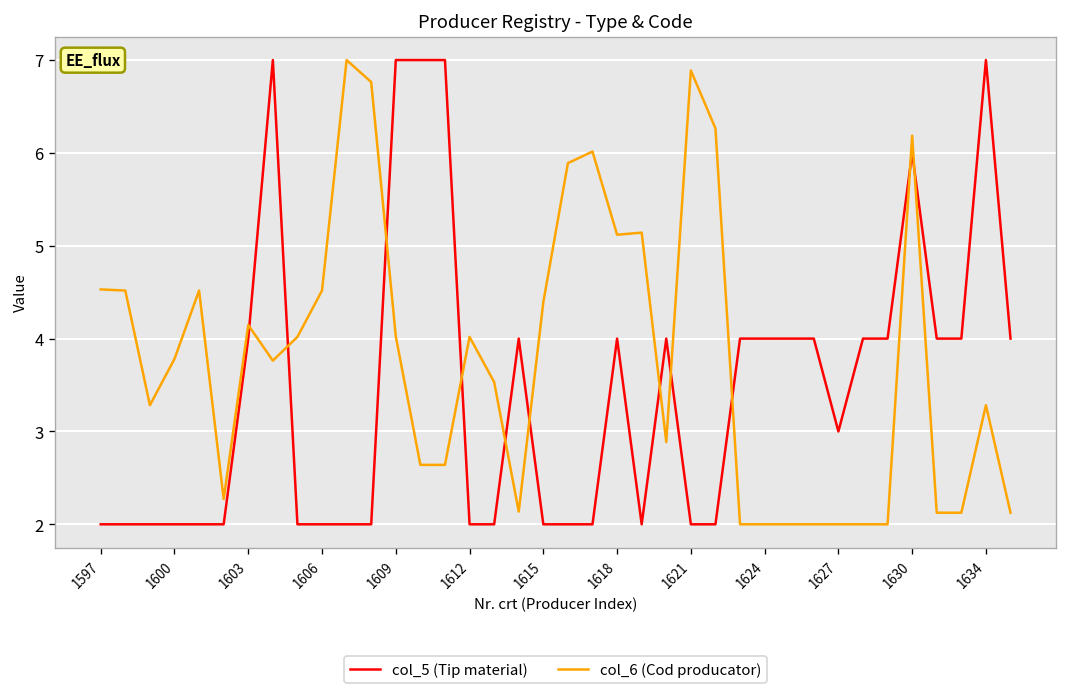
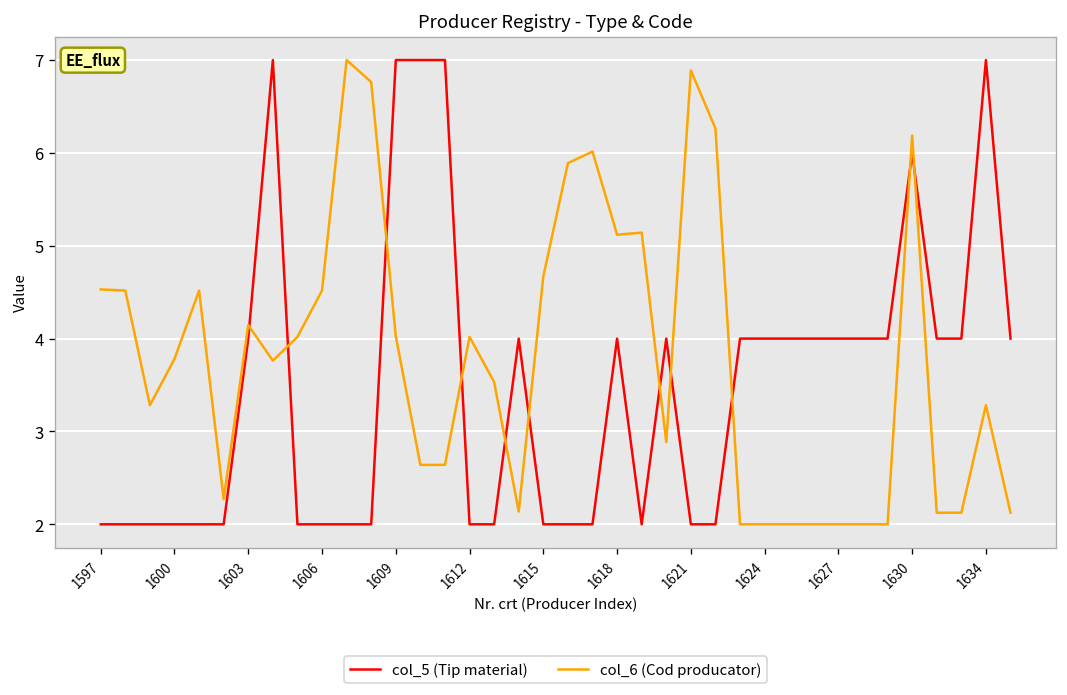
col_6 (Cod producator), 1615: 4.4 -> 4.7
col_5 (Tip material), 1627: 3 -> 4
